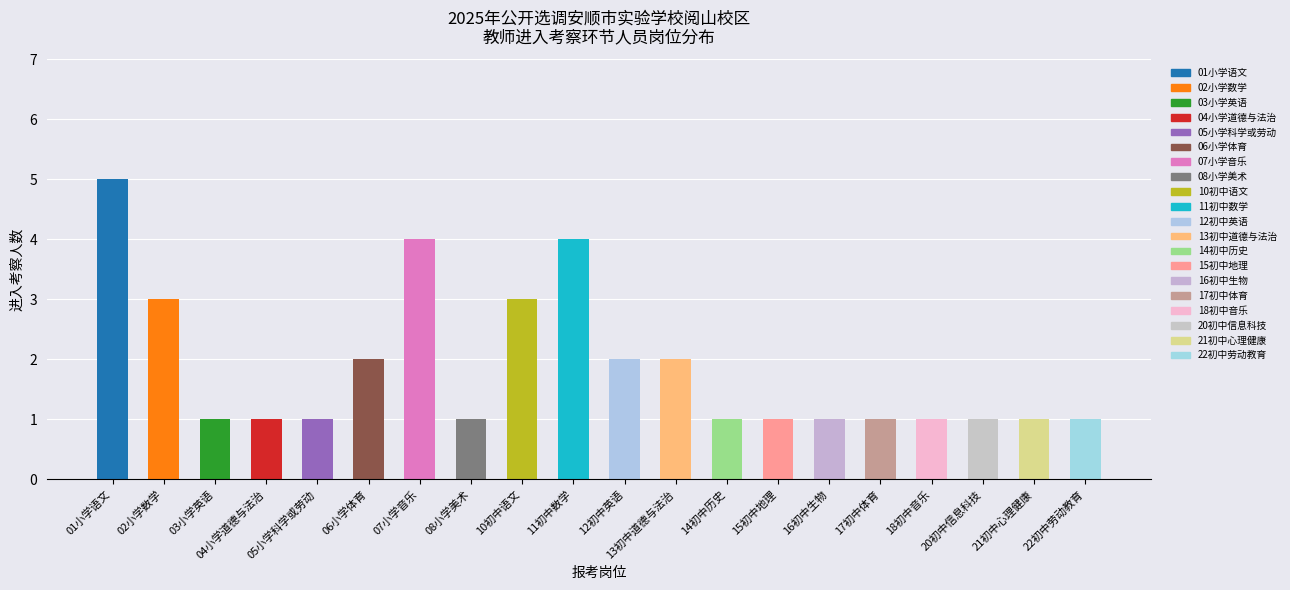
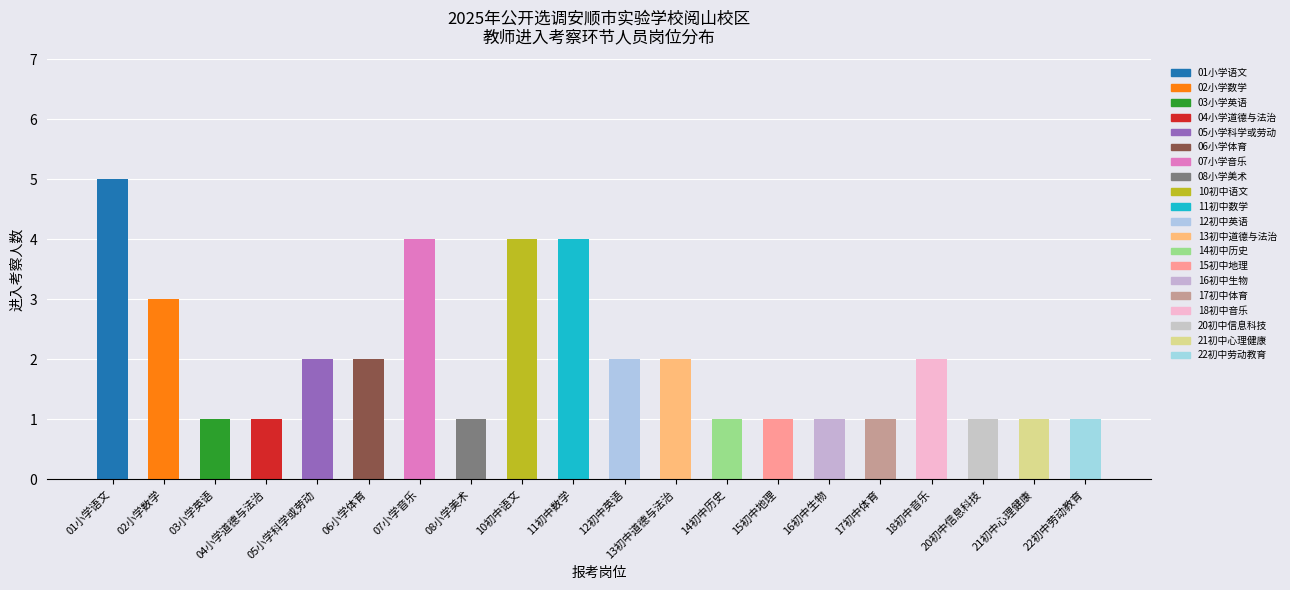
05小学科学或劳动: 1 -> 2
10初中语文: 3 -> 4
18初中音乐: 1 -> 2
